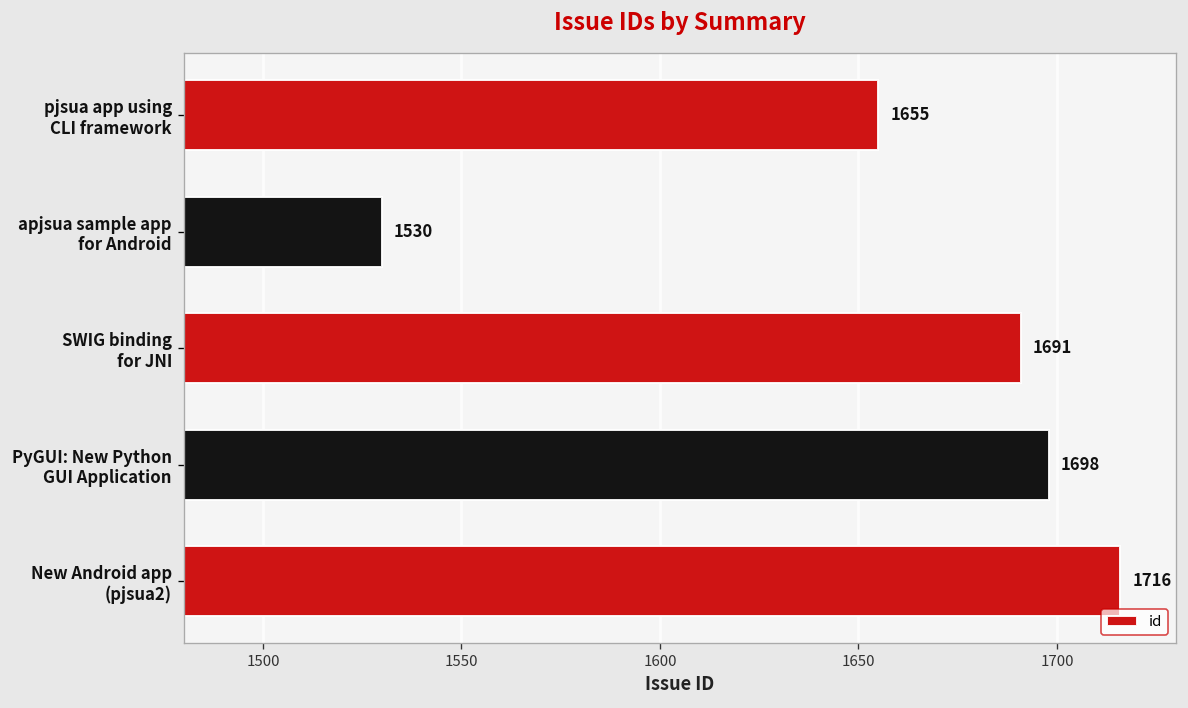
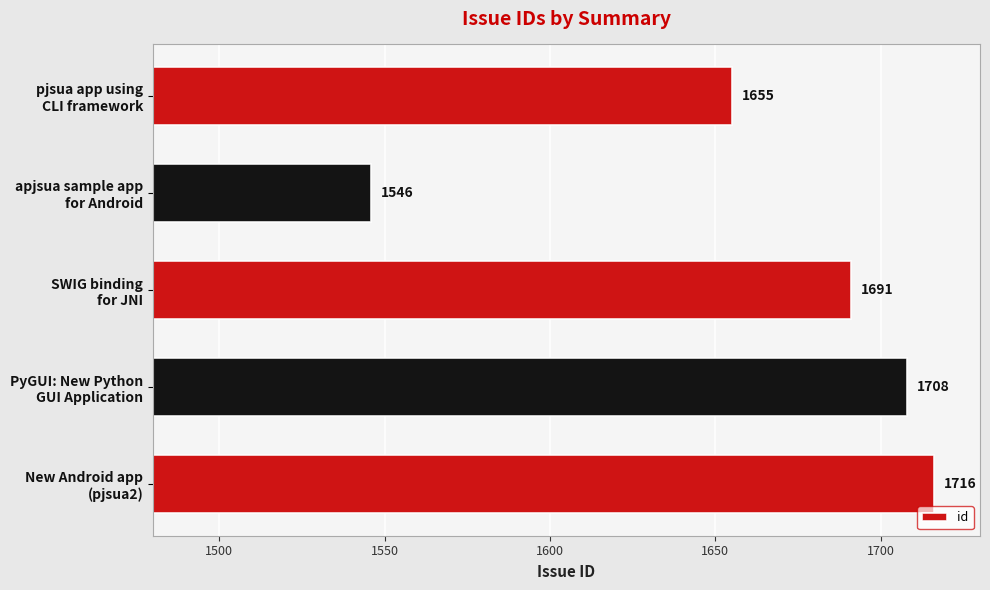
apjsua sample app for Android: 1530 -> 1546
PyGUI: New Python GUI Application: 1698 -> 1708
